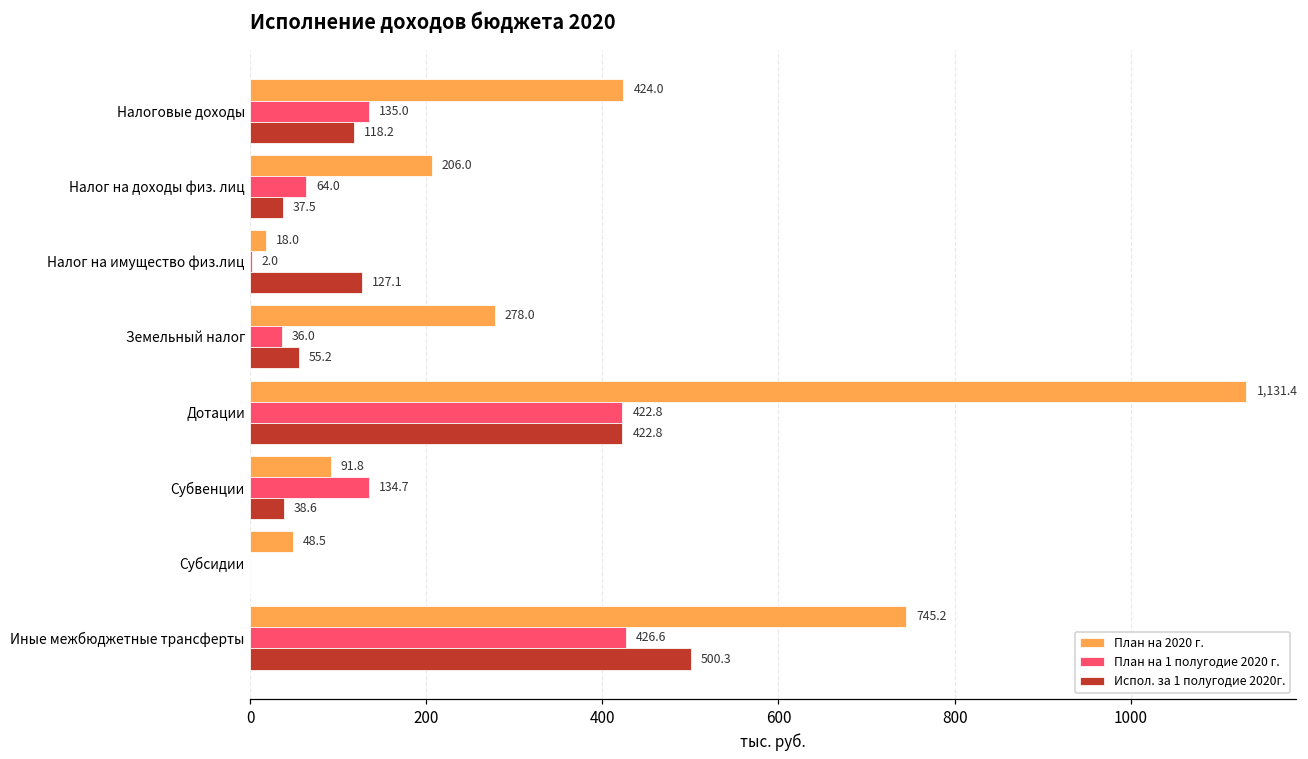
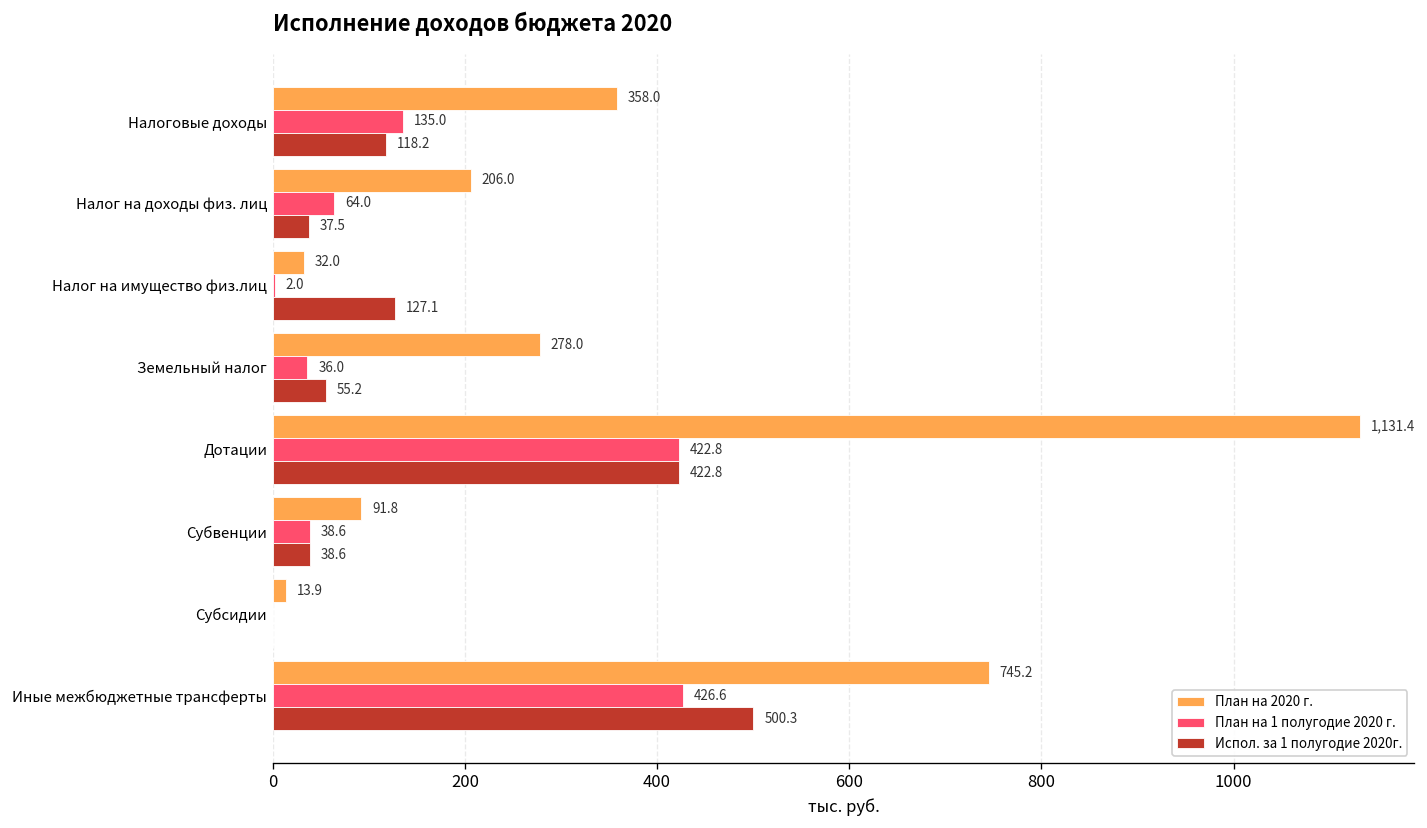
План на 2020 г., Налоговые доходы: 424.0 -> 358.0
План на 2020 г., Налог на имущество физ.лиц: 18.0 -> 32.0
План на 1 полугодие 2020 г., Субвенции: 134.7 -> 38.6
План на 2020 г., Субсидии: 48.5 -> 13.9
